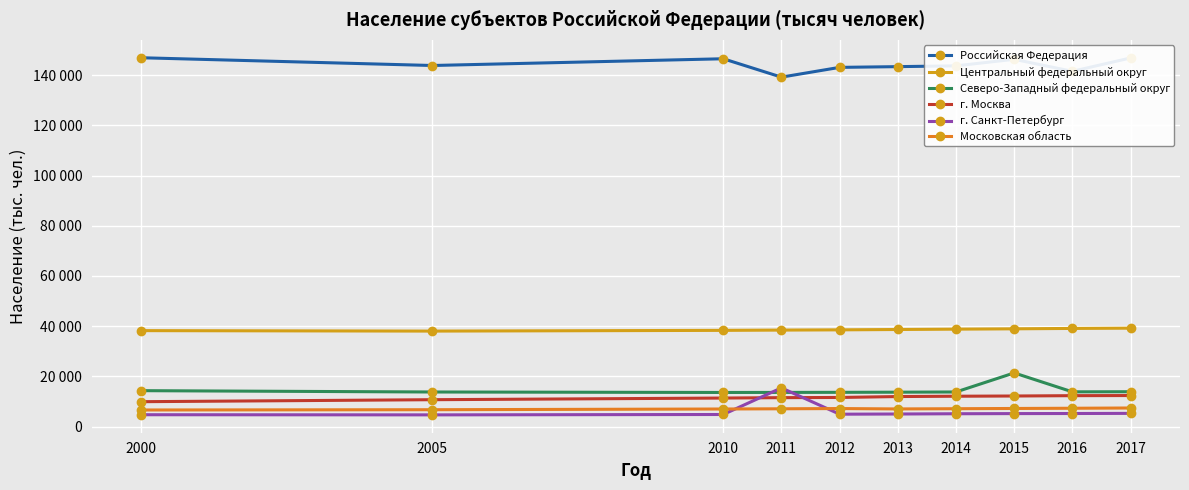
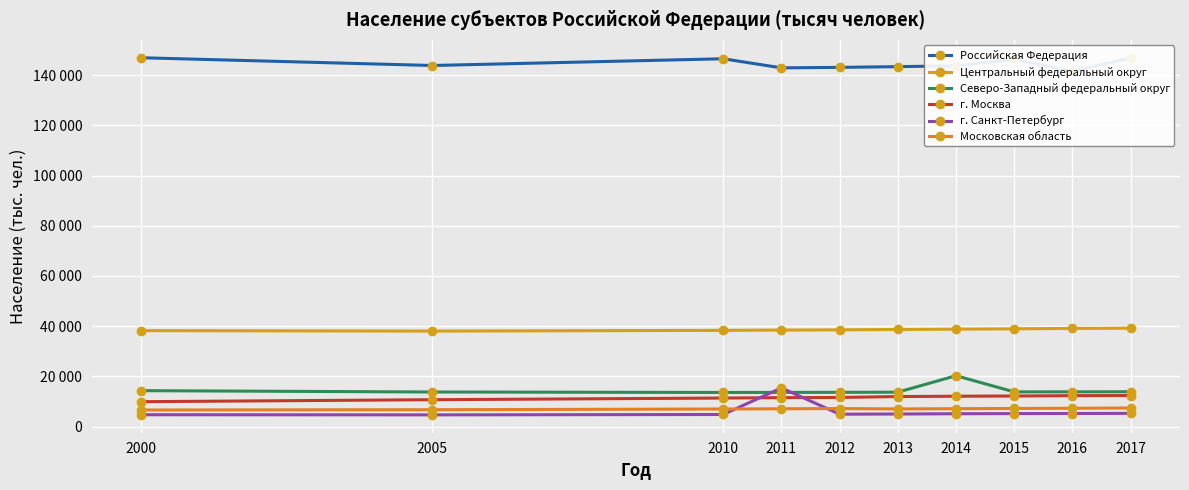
Российская Федерация, 2011: 139000 -> 143000
Северо-Западный федеральный округ, 2014: 14000 -> 20000
Северо-Западный федеральный округ, 2015: 21000 -> 14000
